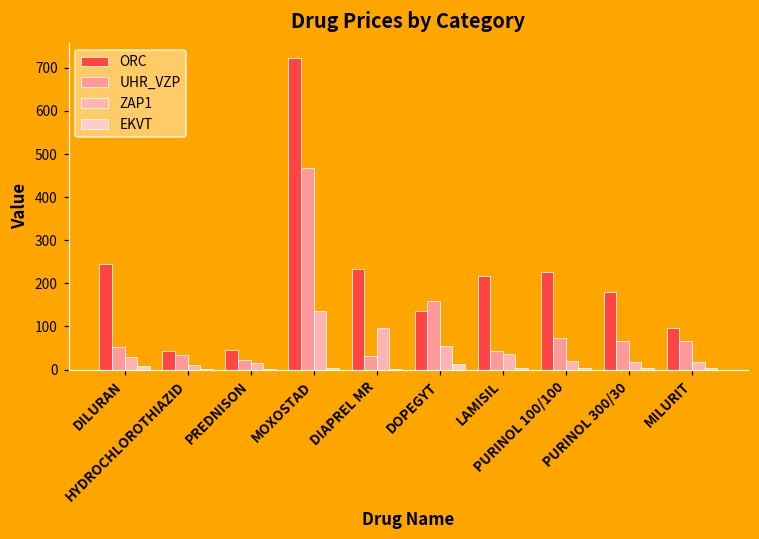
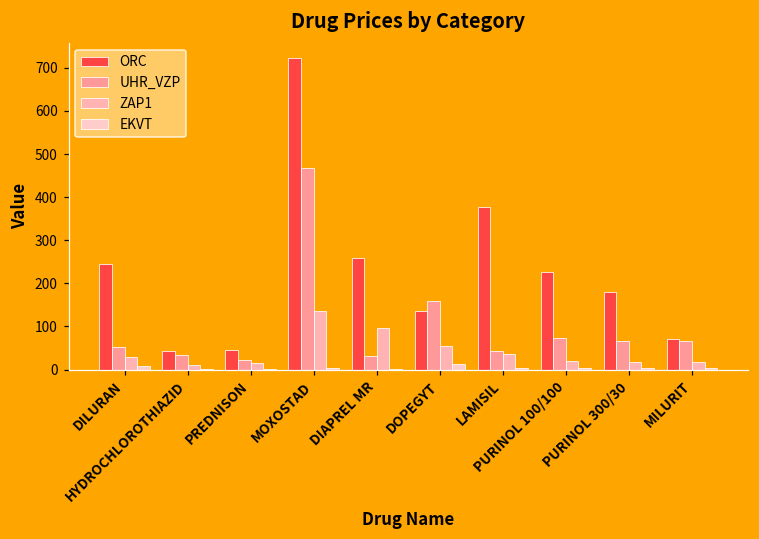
ORC, DIAPREL MR: 230 -> 260
ORC, LAMISIL: 220 -> 380
ORC, MILURIT: 100 -> 70
